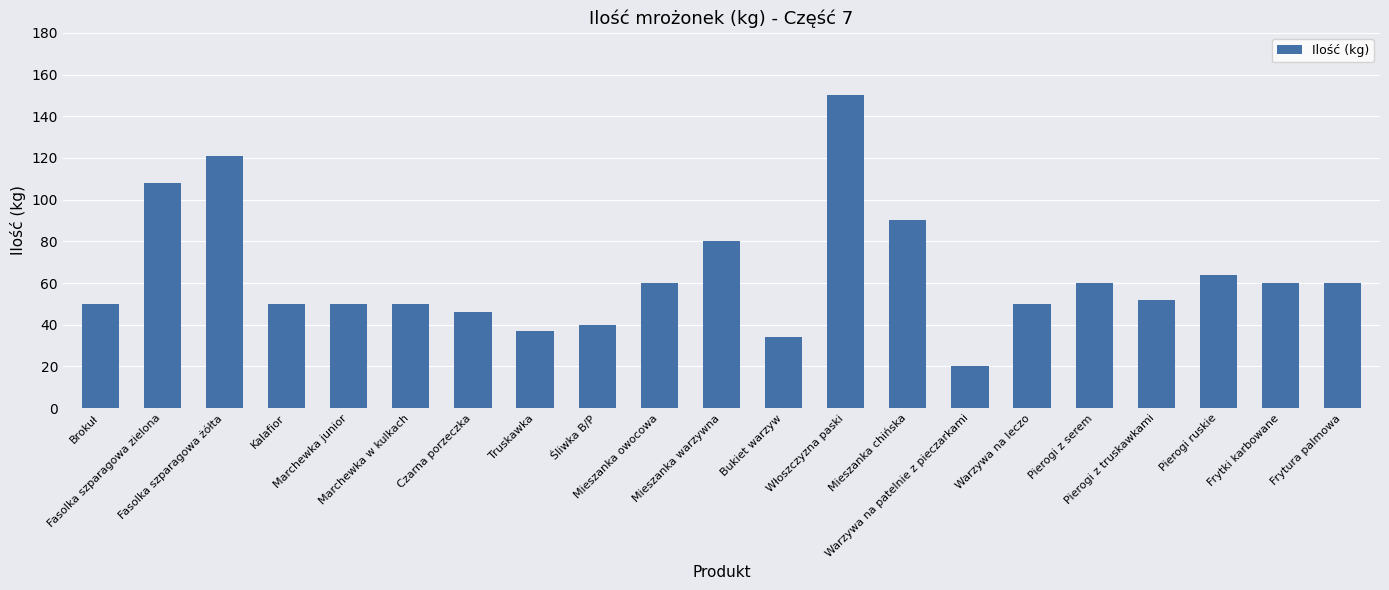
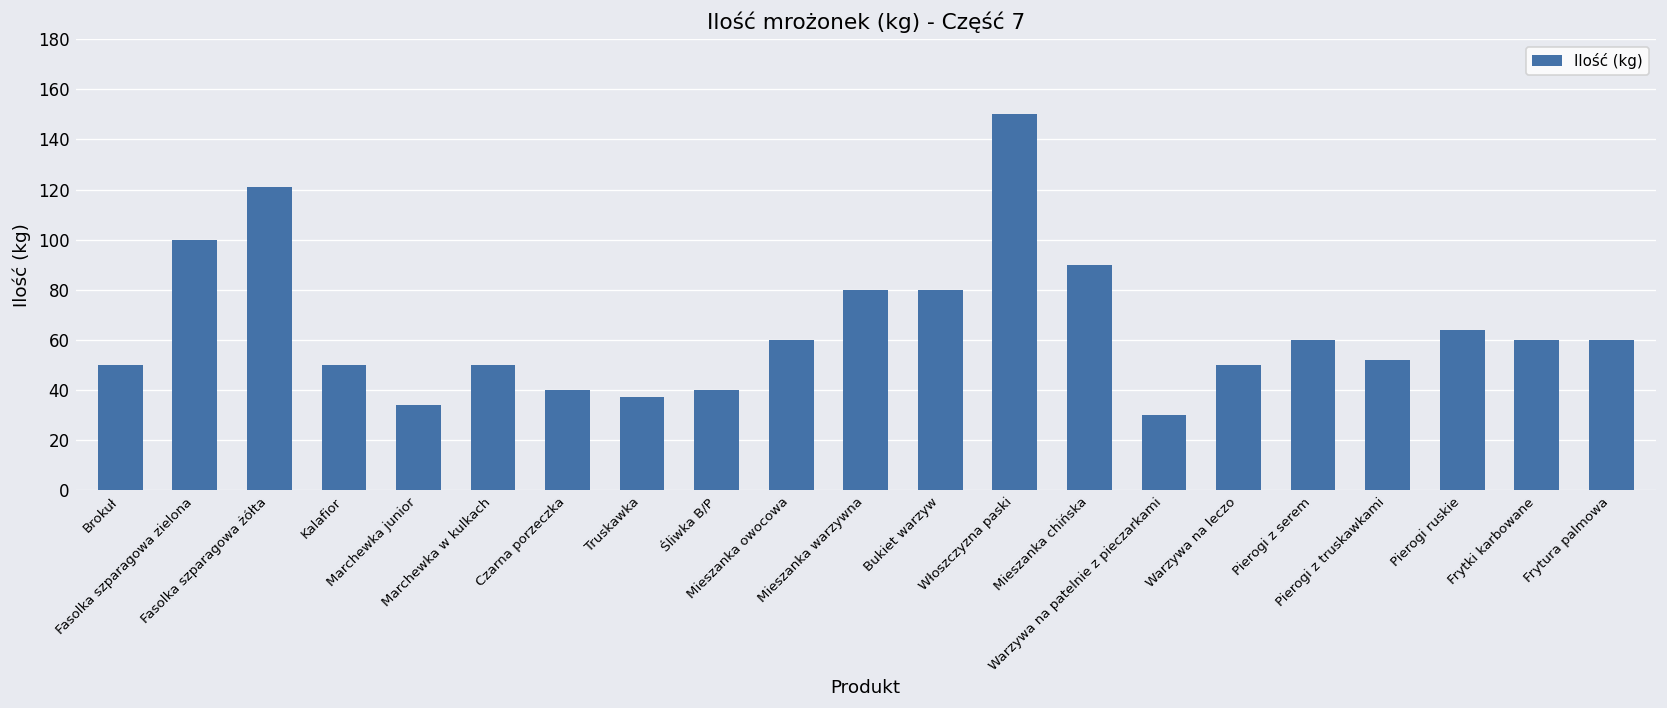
Fasolka szparagowa zielona: 108 -> 100
Marchewka junior: 50 -> 34
Czarna porzeczka: 46 -> 40
Bukiet warzyw: 34 -> 80
Warzywa na patelnie z pieczarkami: 20 -> 30
